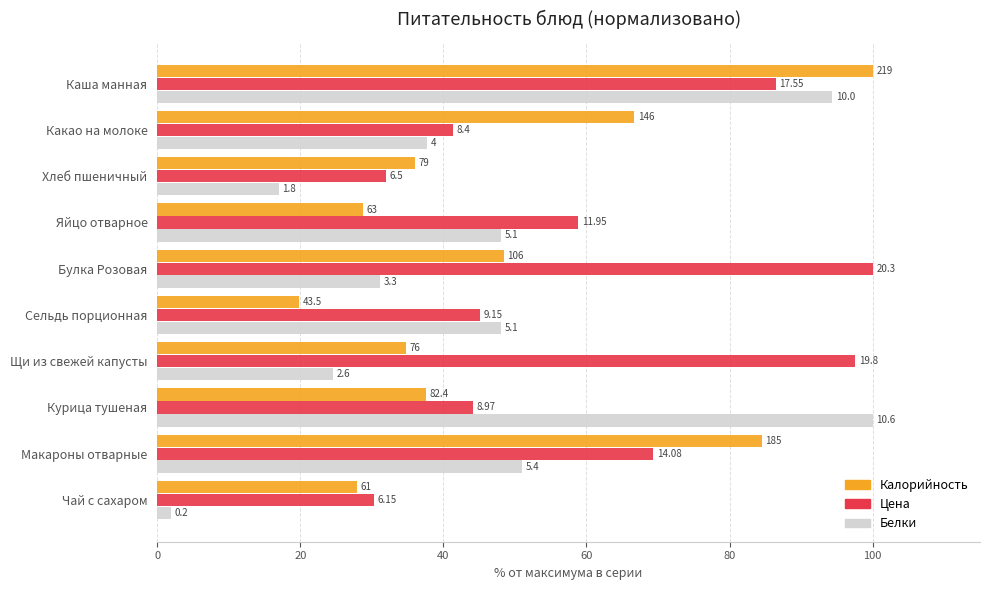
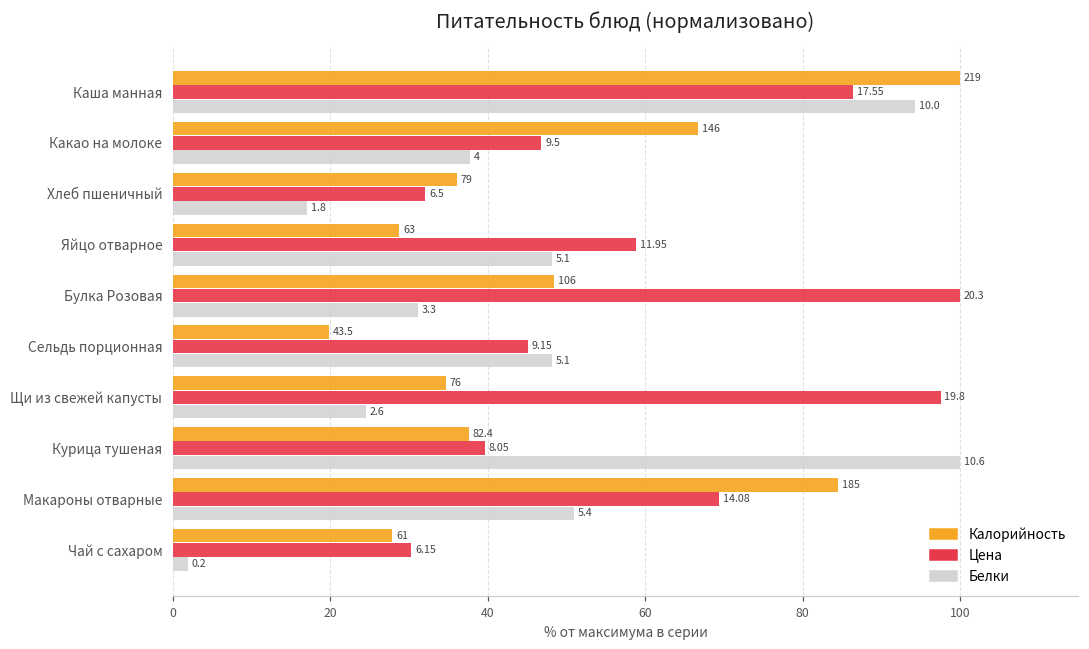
Цена, Какао на молоке: 8.4 -> 9.5
Цена, Курица тушеная: 8.97 -> 8.05
